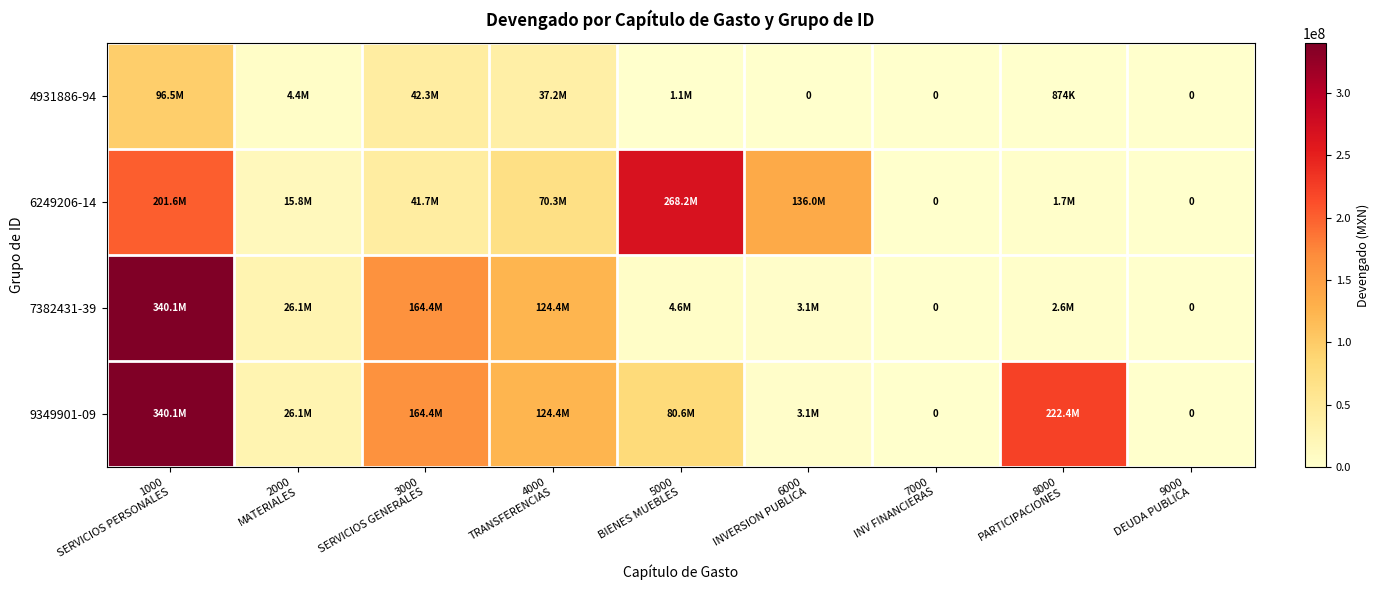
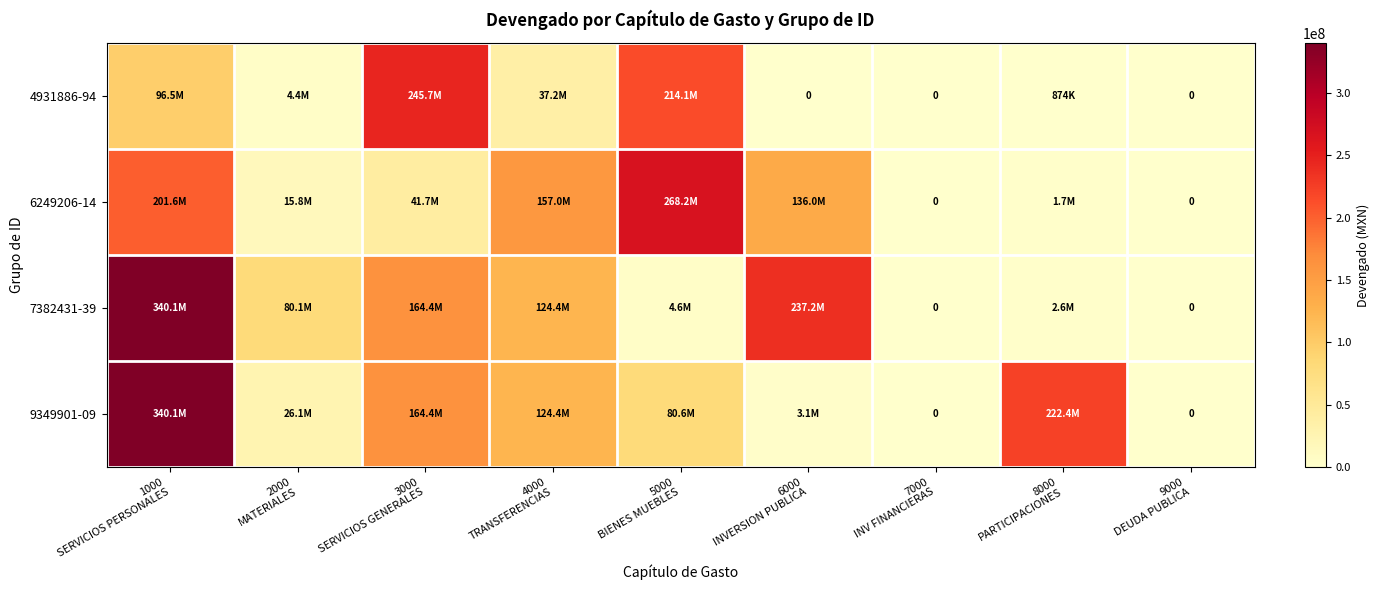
4931886-94, 3000 SERVICIOS GENERALES: 42.3M -> 245.7M
4931886-94, 5000 BIENES MUEBLES: 1.1M -> 214.1M
6249206-14, 4000 TRANSFERENCIAS: 70.3M -> 157.0M
7382431-39, 2000 MATERIALES: 26.1M -> 80.1M
7382431-39, 6000 INVERSION PUBLICA: 3.1M -> 237.2M
